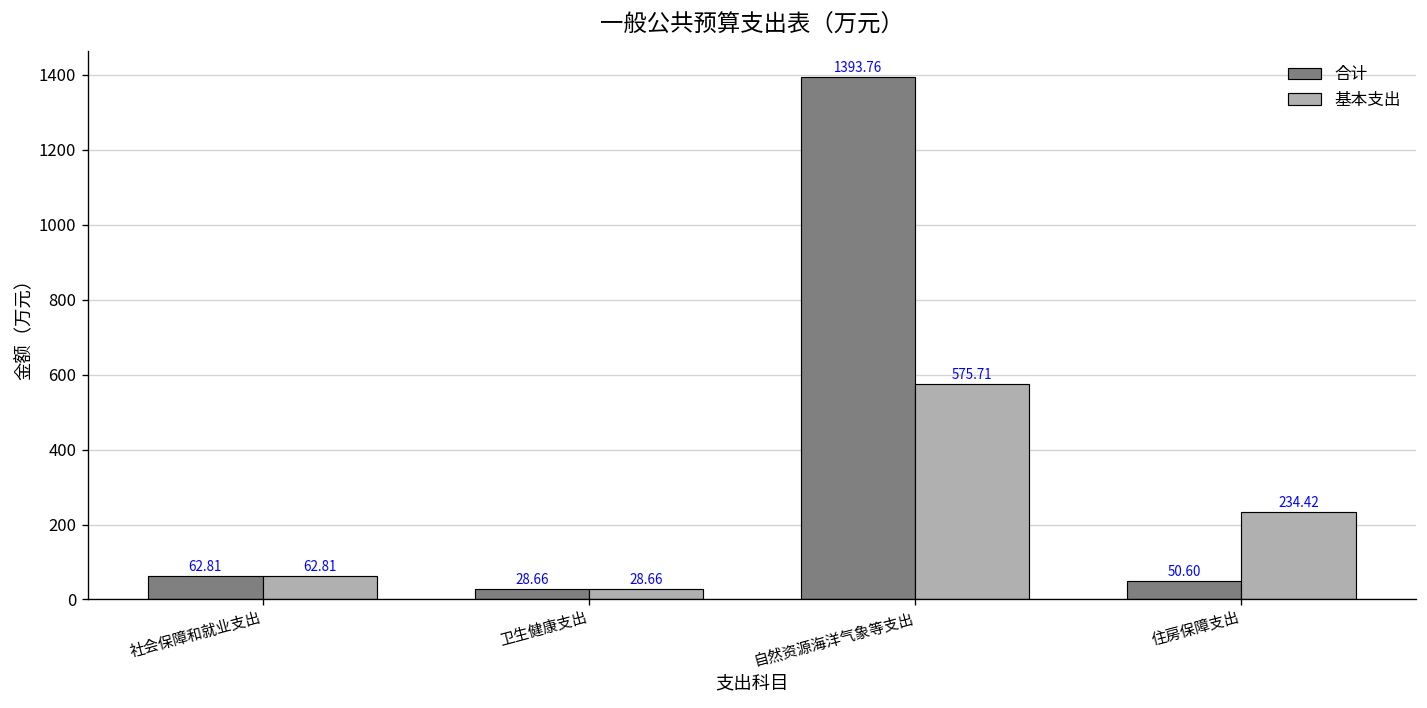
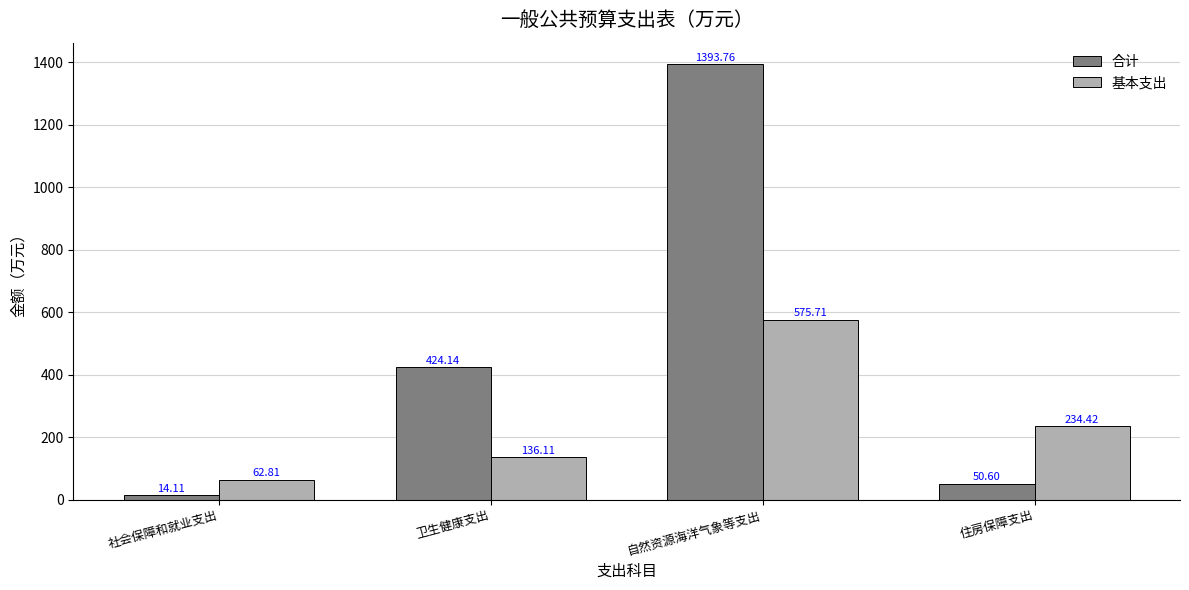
合计, 社会保障和就业支出: 62.81 -> 14.11
合计, 卫生健康支出: 28.66 -> 424.14
基本支出, 卫生健康支出: 28.66 -> 136.11
